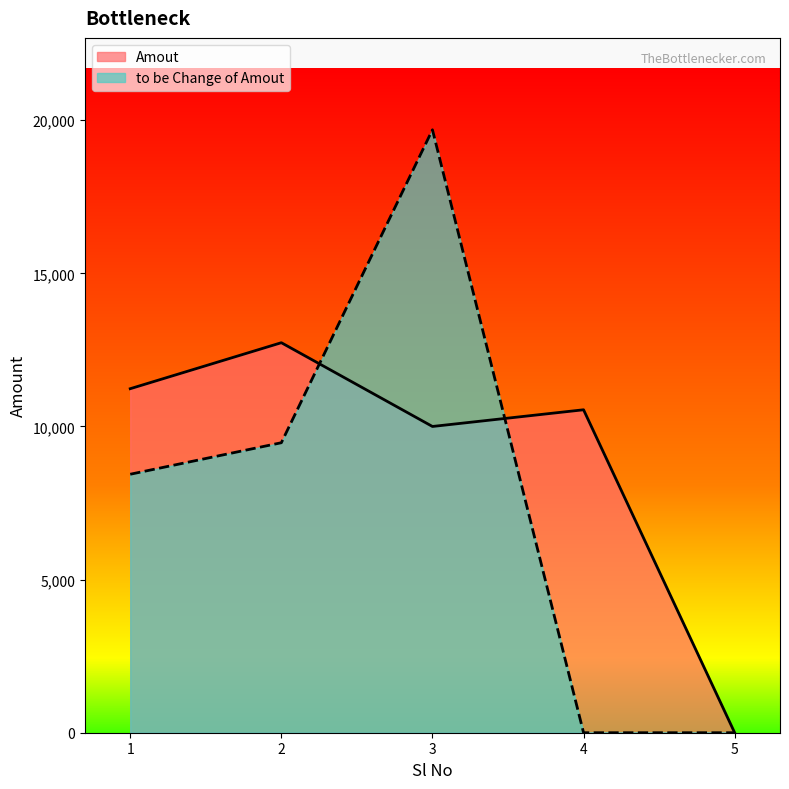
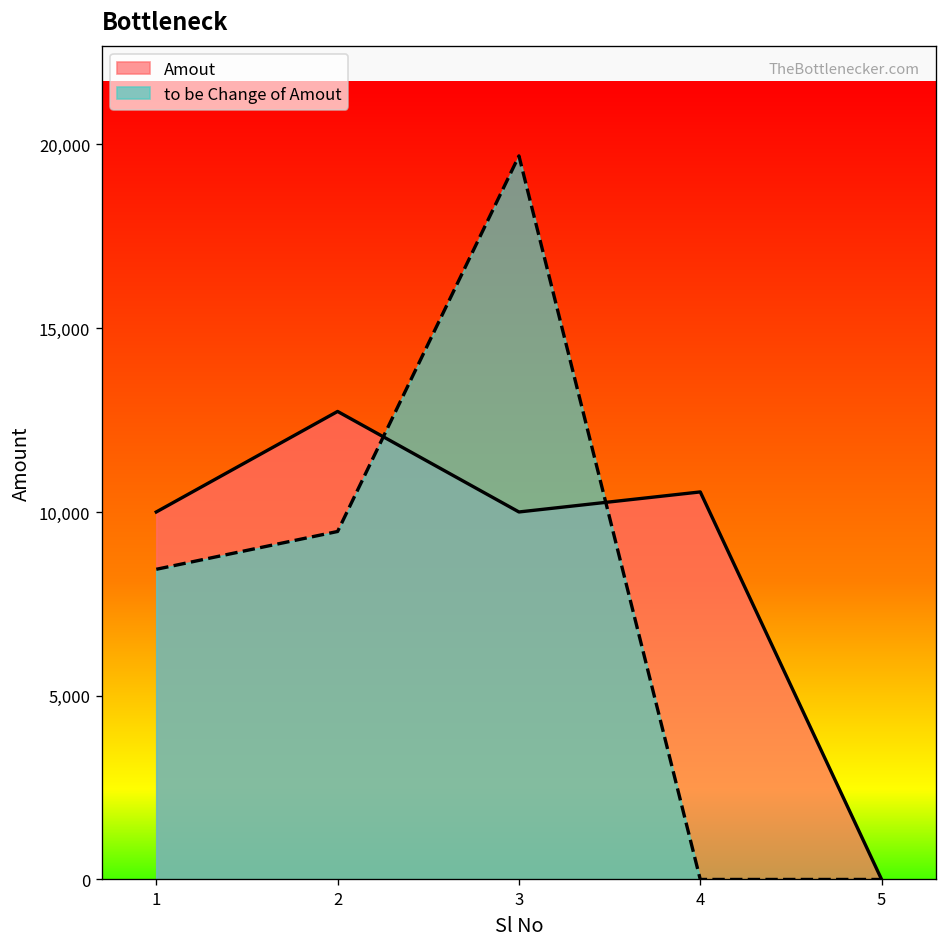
Amout, 1: 11,200 -> 10,000
